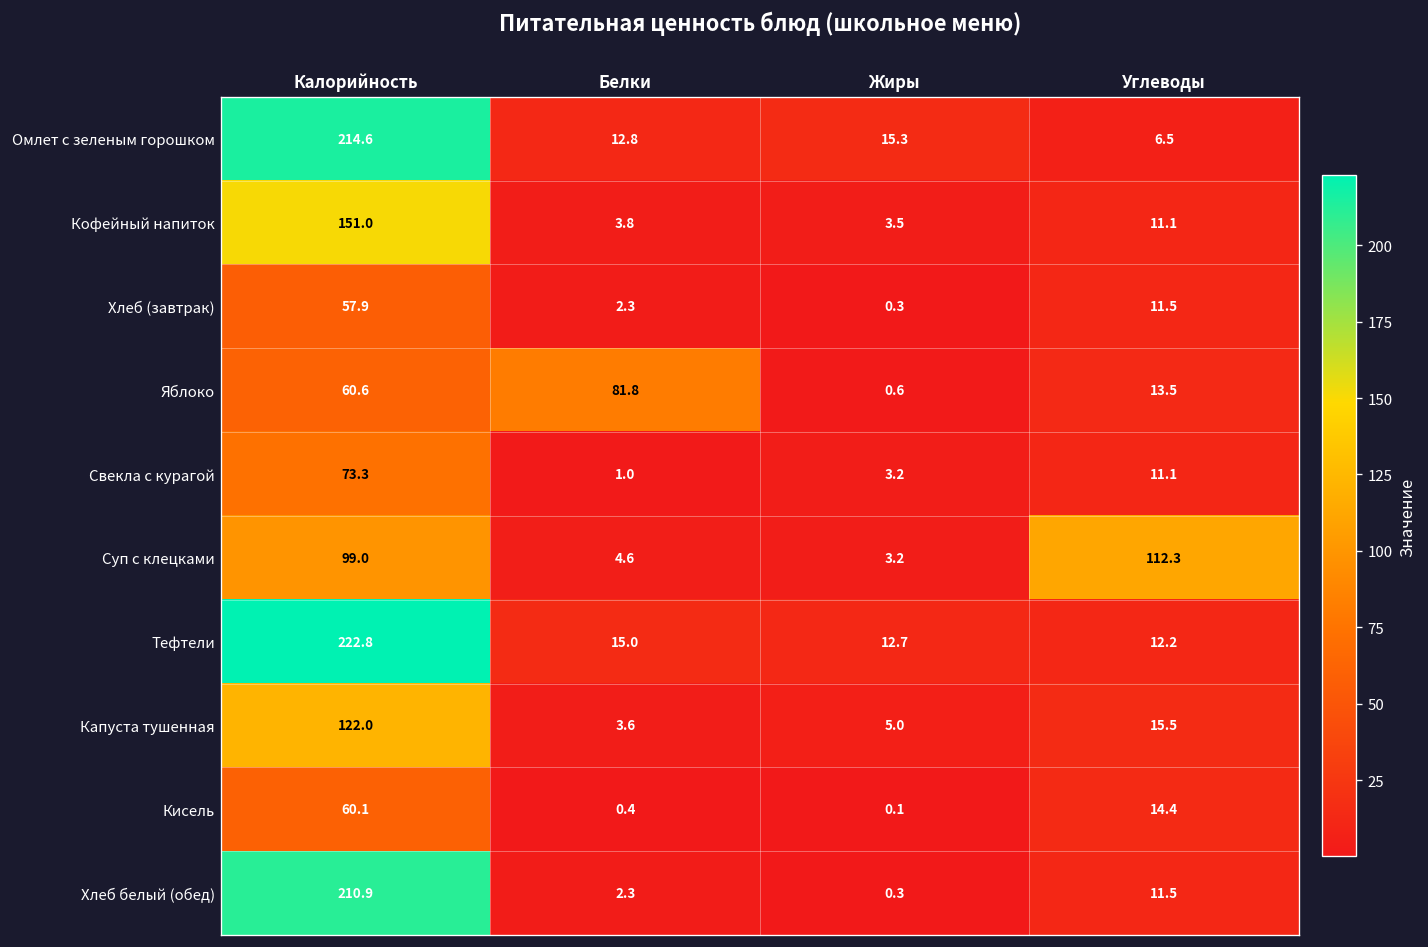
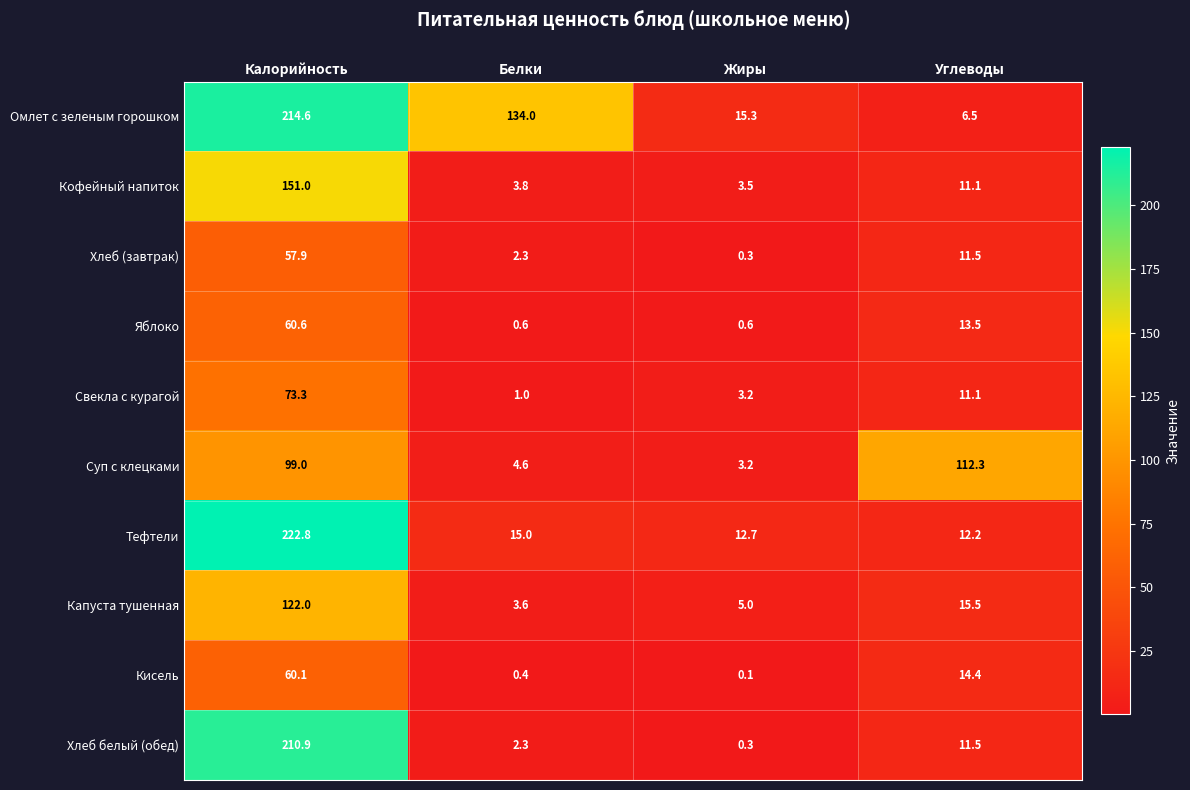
Омлет с зеленым горошком, Белки: 12.8 -> 134.0
Яблоко, Белки: 81.8 -> 0.6
